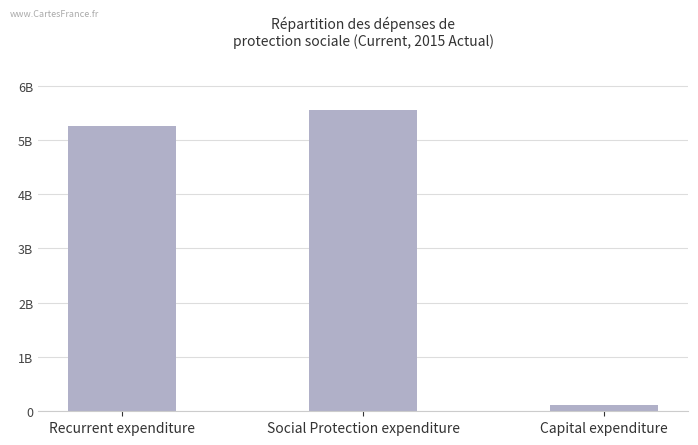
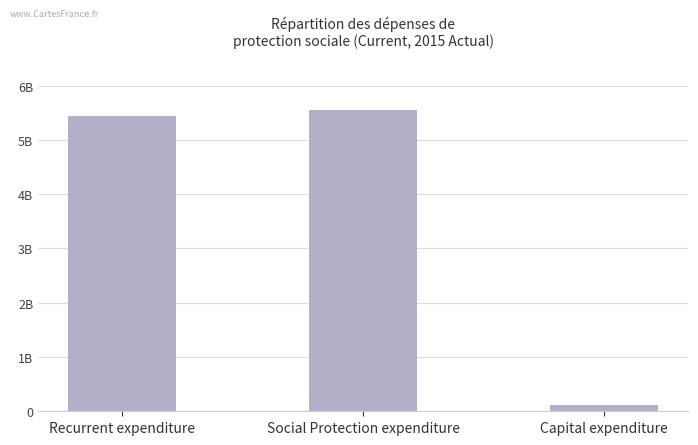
Recurrent expenditure: 5300000000 -> 5400000000
